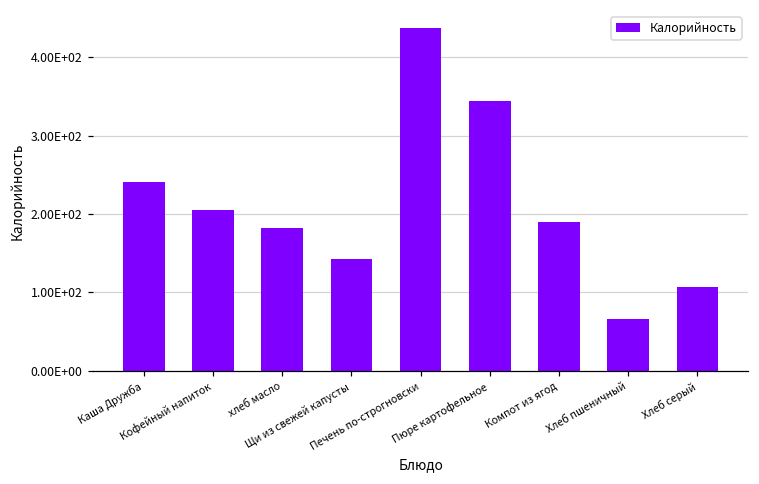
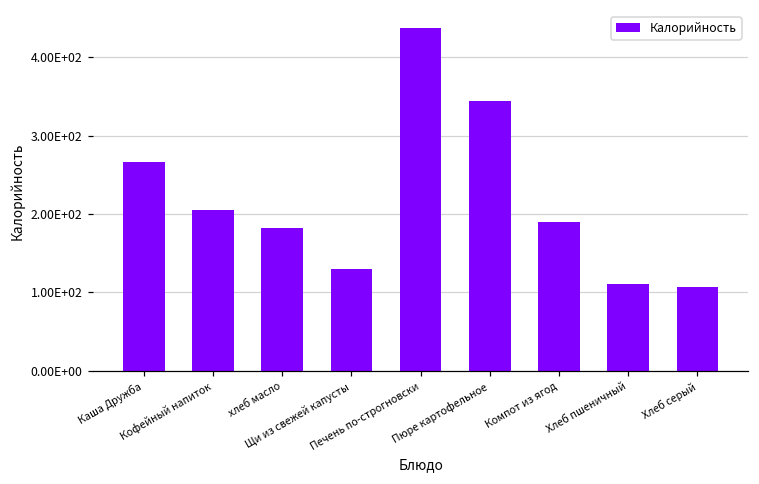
Каша Дружба: 240 -> 270
Щи из свежей капусты: 140 -> 130
Хлеб пшеничный: 70 -> 110
